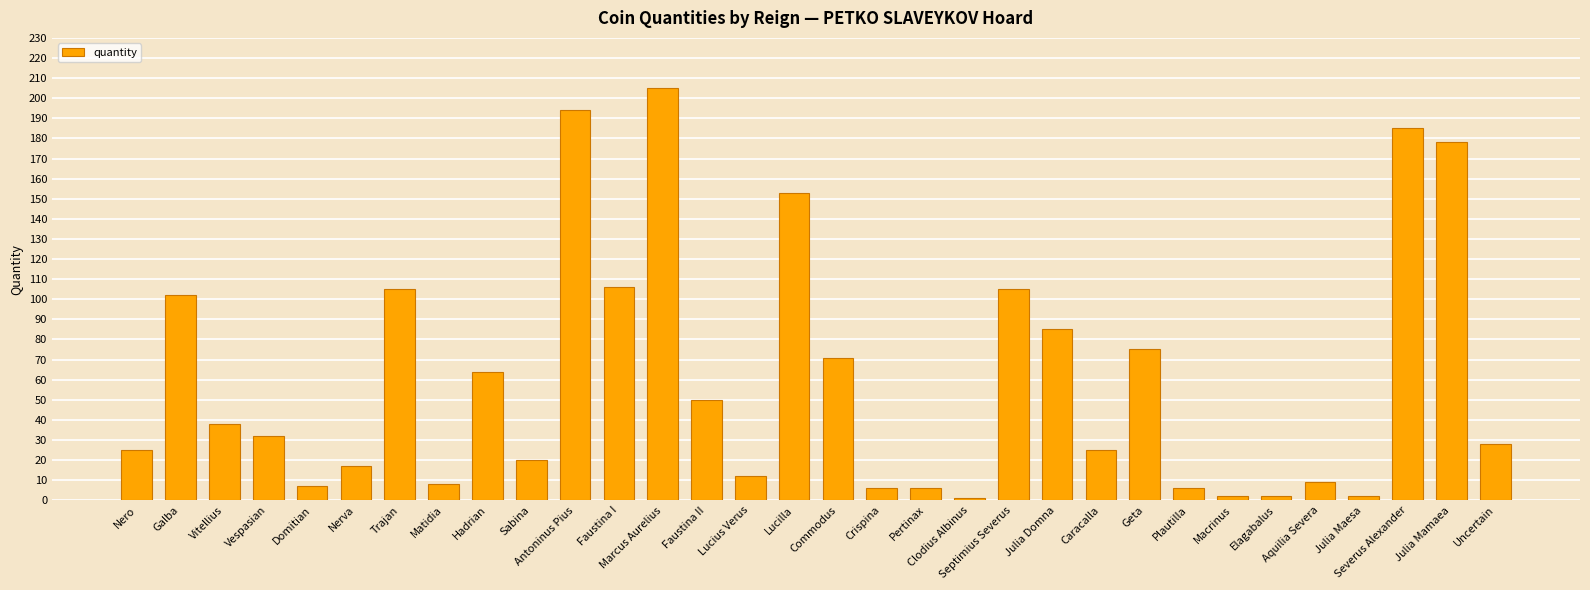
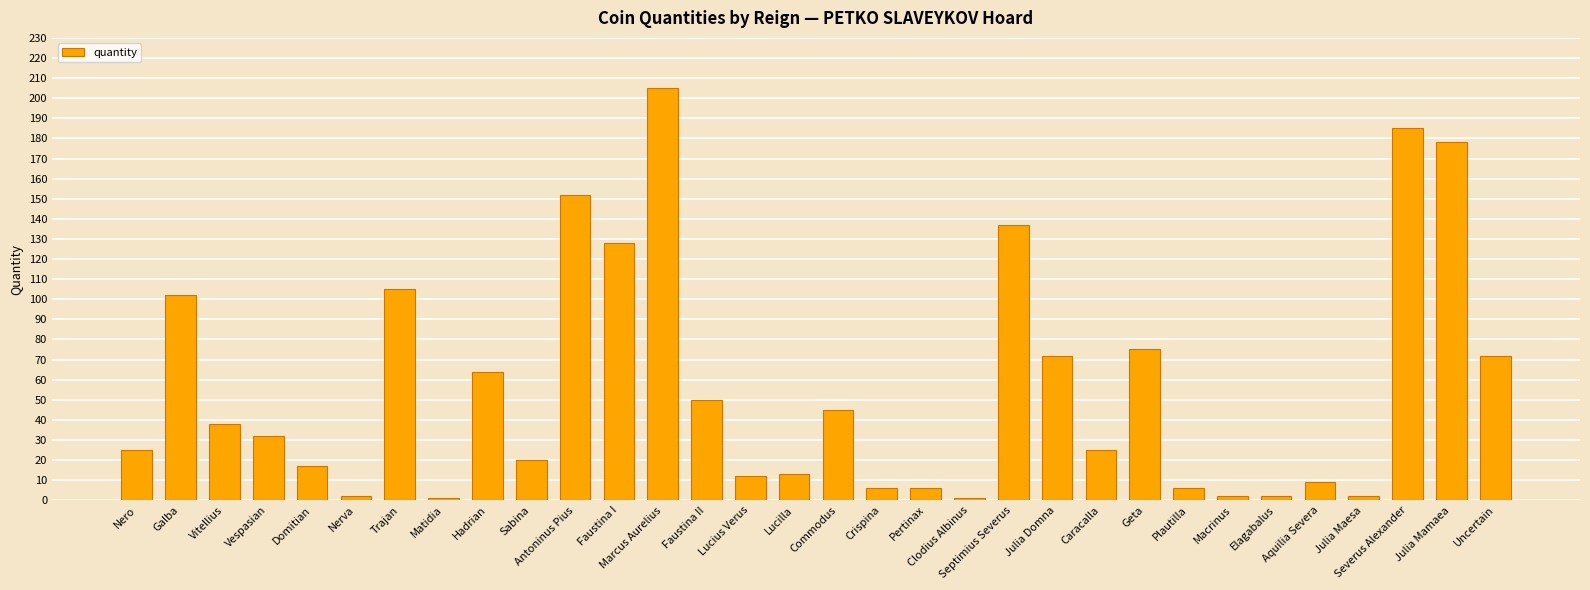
Domitian: 7 -> 17
Nerva: 17 -> 2
Matidia: 8 -> 1
Antoninus Pius: 194 -> 152
Faustina I: 106 -> 128
Lucilla: 153 -> 13
Commodus: 71 -> 45
Septimius Severus: 105 -> 137
Julia Domna: 85 -> 72
Uncertain: 28 -> 72
